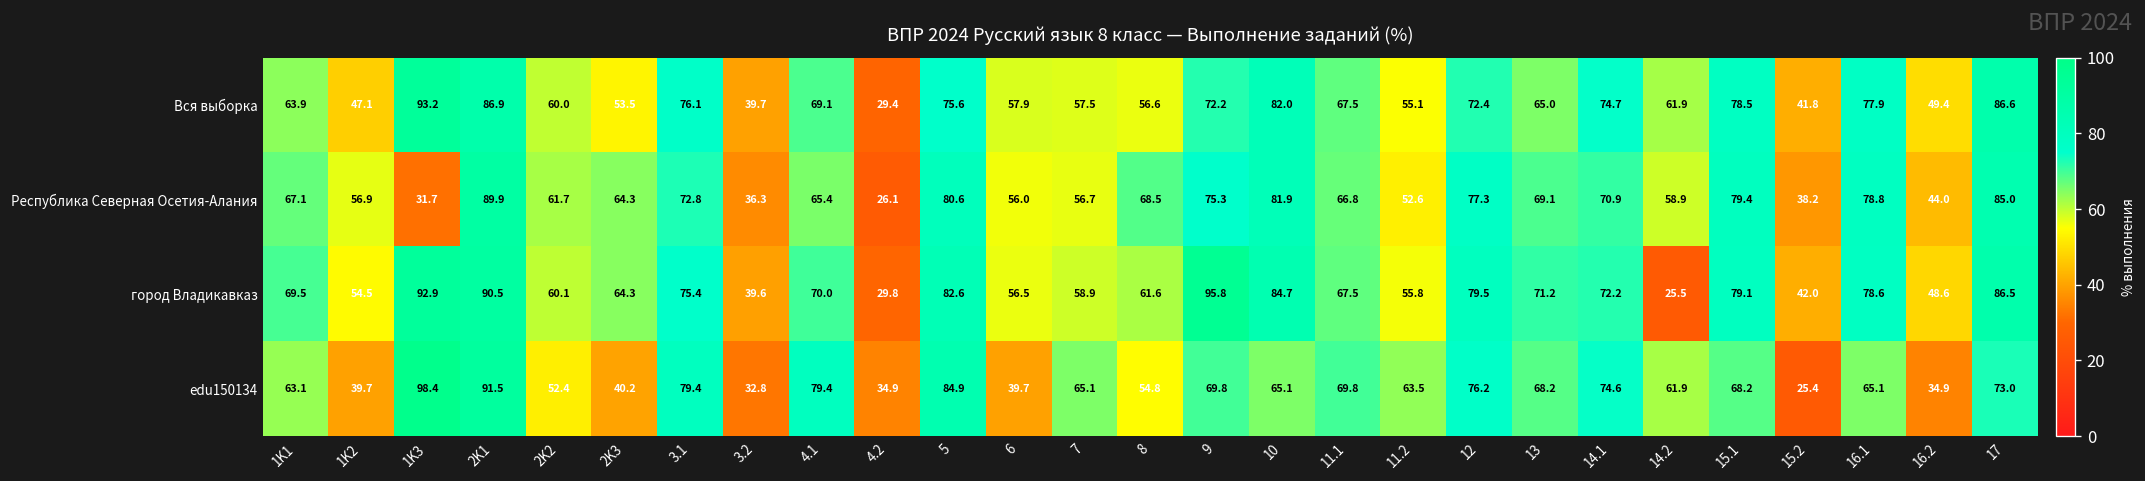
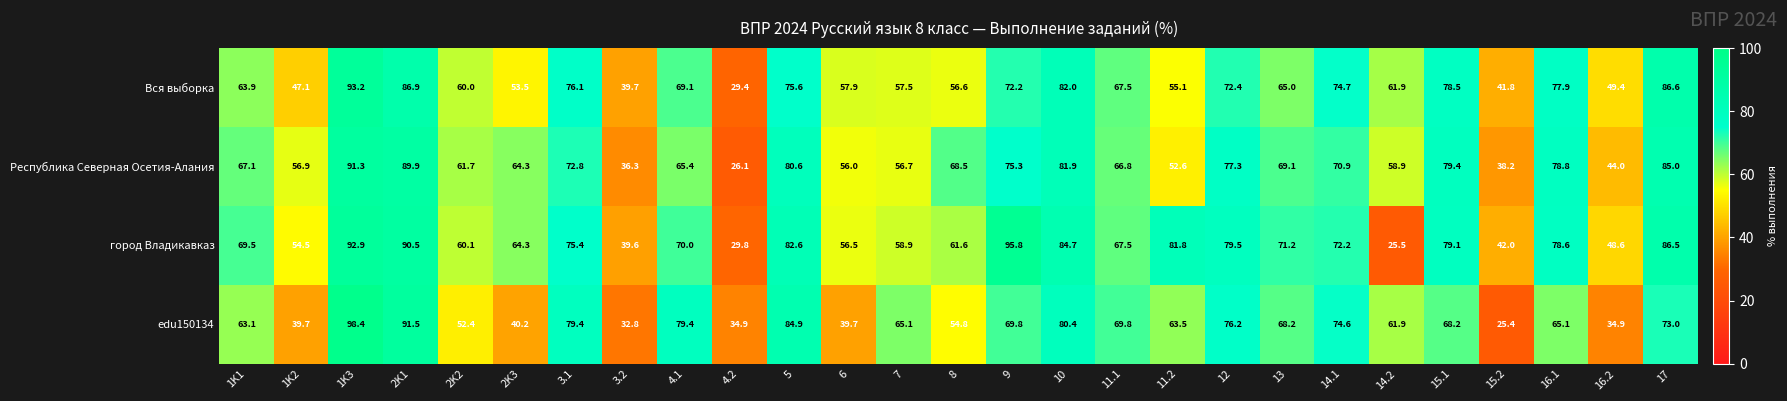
Республика Северная Осетия-Алания, 1K3: 31.7 -> 91.3
город Владикавказ, 11.2: 55.8 -> 81.8
edu150134, 10: 65.1 -> 80.4
